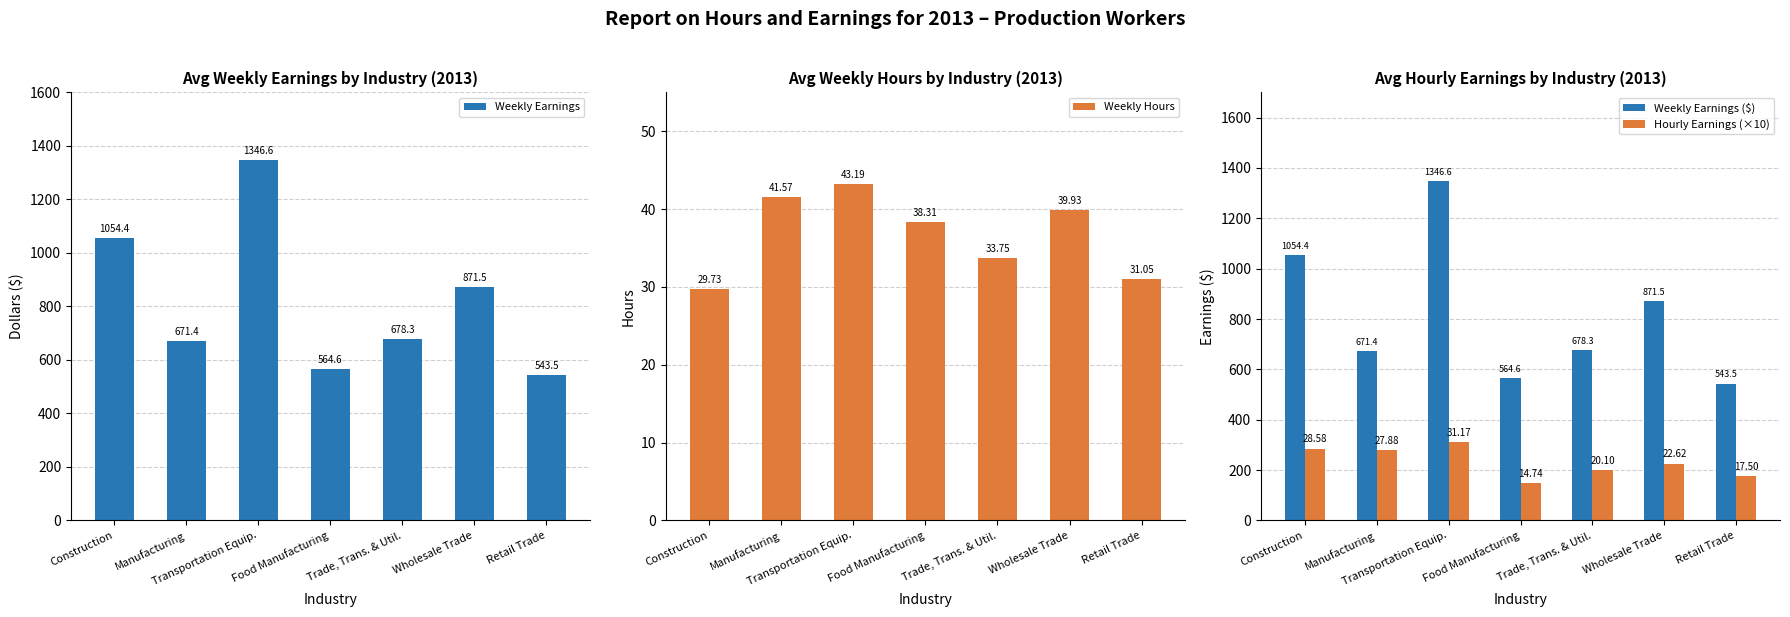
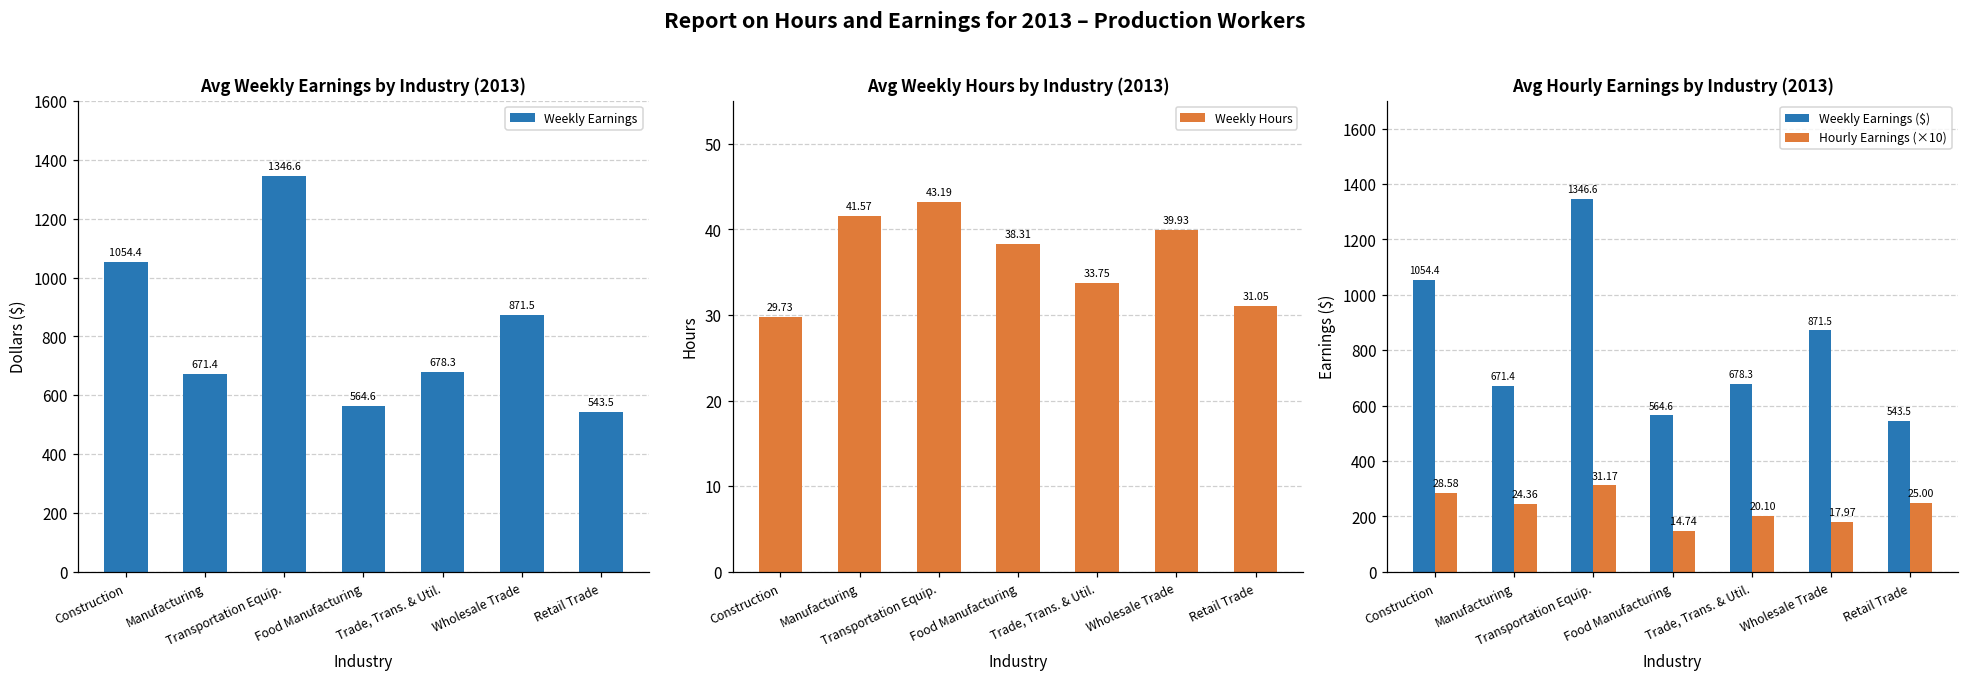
Avg Hourly Earnings by Industry (2013), Hourly Earnings (×10), Manufacturing: 27.88 -> 24.36
Avg Hourly Earnings by Industry (2013), Hourly Earnings (×10), Wholesale Trade: 22.62 -> 17.97
Avg Hourly Earnings by Industry (2013), Hourly Earnings (×10), Retail Trade: 17.50 -> 25.00
